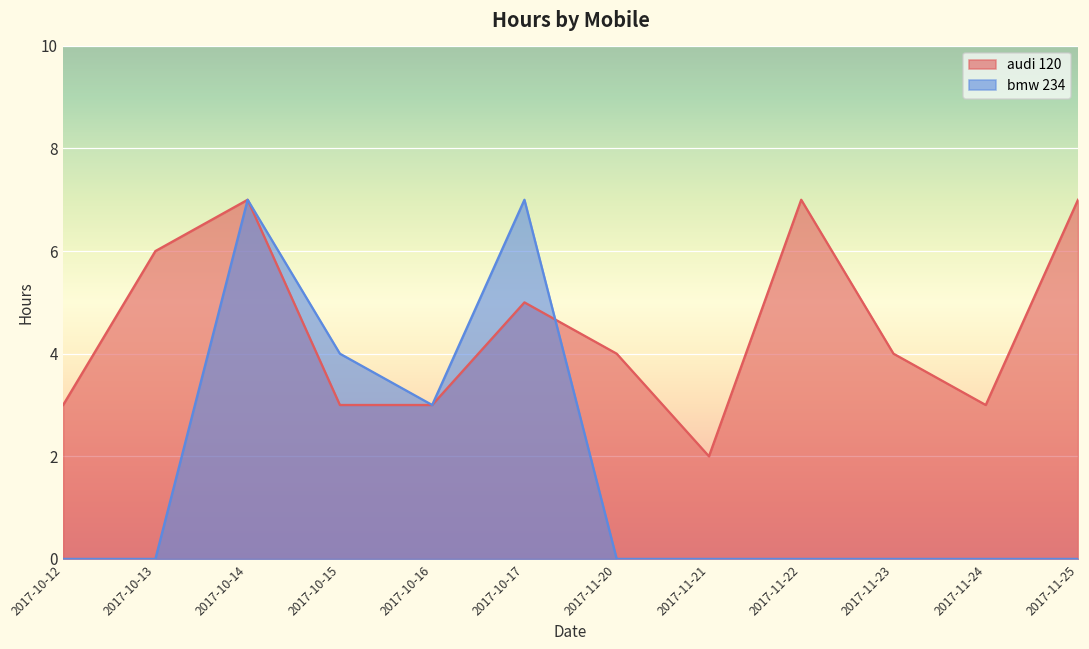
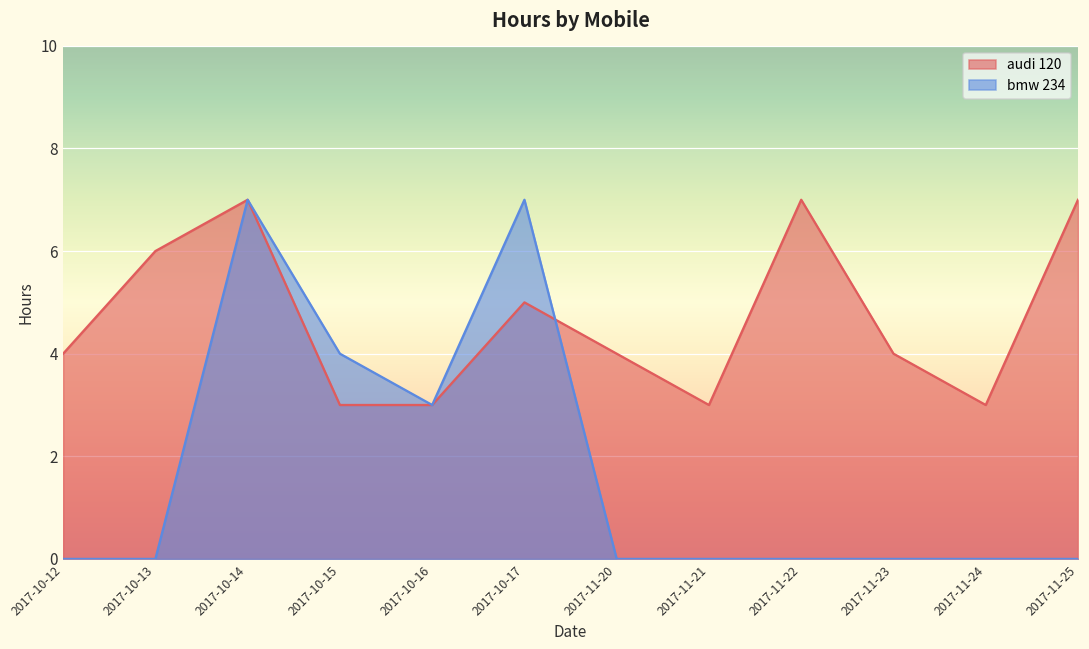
audi 120, 2017-10-12: 3 -> 4
audi 120, 2017-11-21: 2 -> 3
